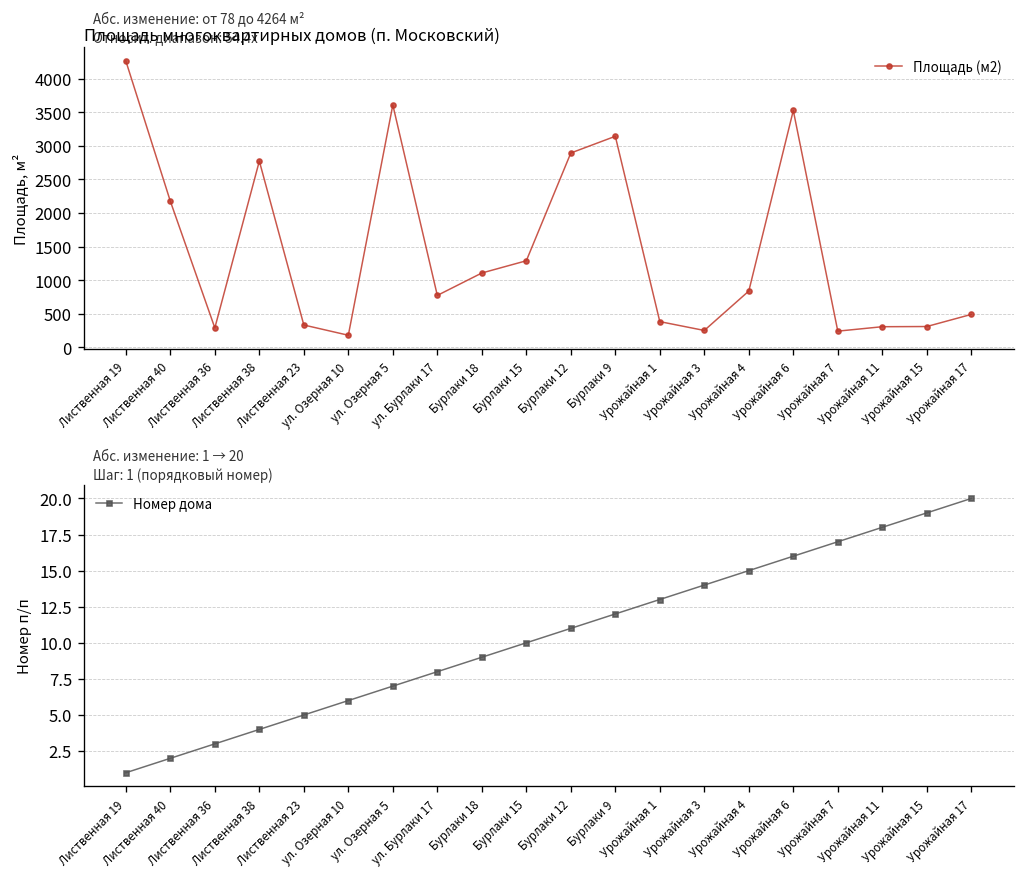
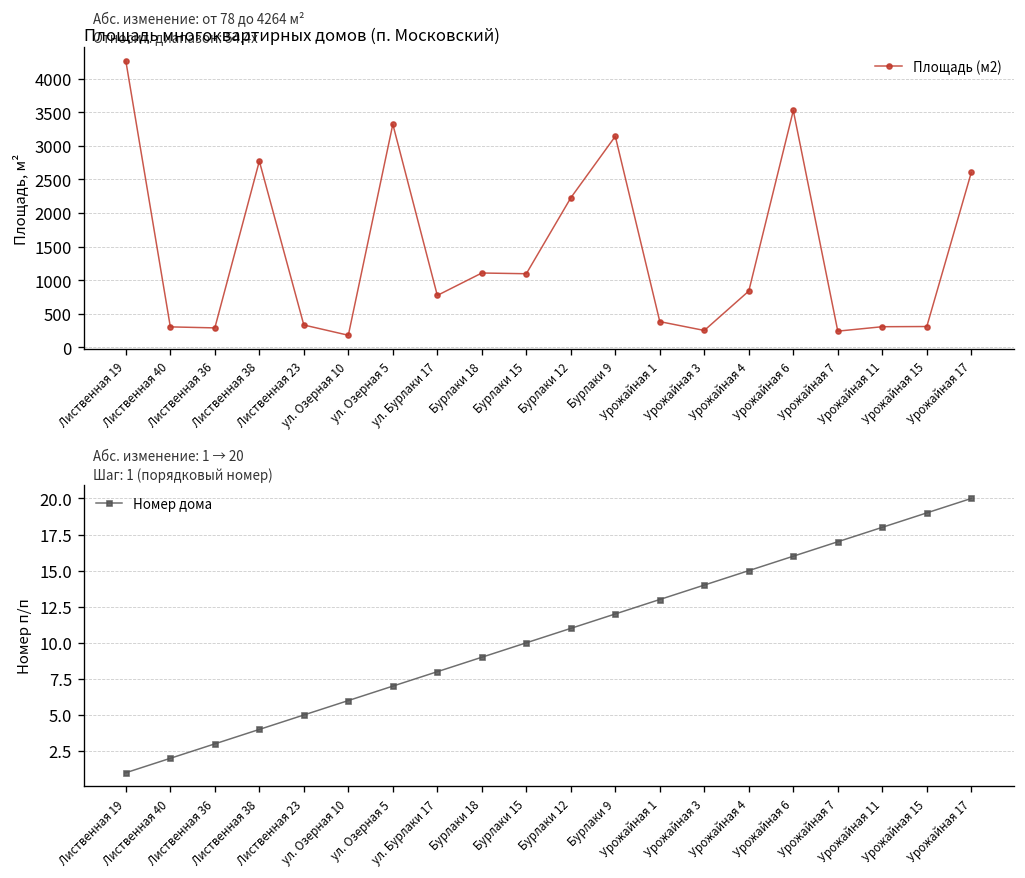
Площадь многоквартирных домов (п. Московский), Лиственная 40: 2200 -> 300
Площадь многоквартирных домов (п. Московский), ул. Озерная 5: 3600 -> 3300
Площадь многоквартирных домов (п. Московский), Бурлаки 15: 1300 -> 1100
Площадь многоквартирных домов (п. Московский), Бурлаки 12: 2900 -> 2200
Площадь многоквартирных домов (п. Московский), Урожайная 17: 500 -> 2600
